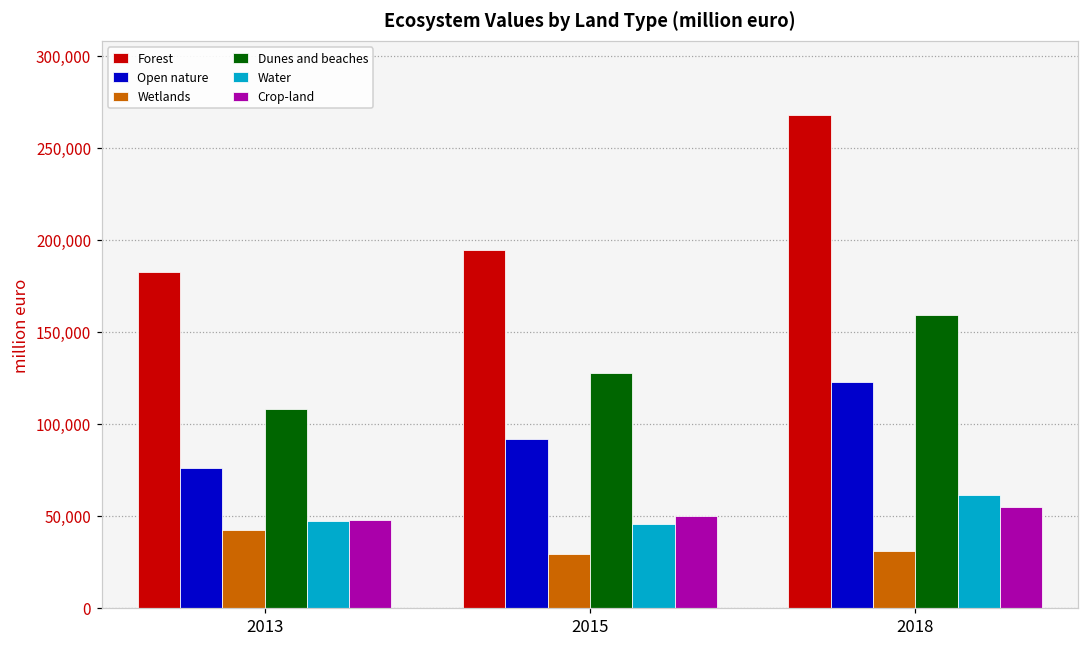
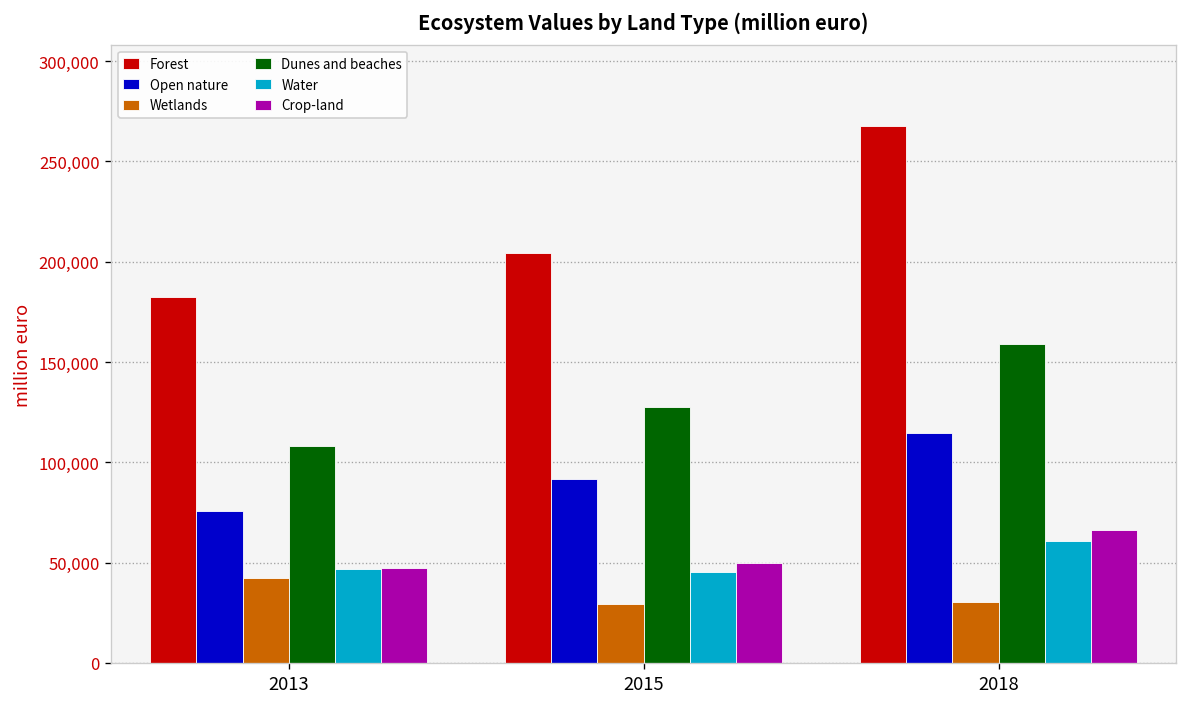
Forest, 2015: 195,000 -> 204,000
Open nature, 2018: 123,000 -> 114,000
Crop-land, 2018: 54,000 -> 66,000
